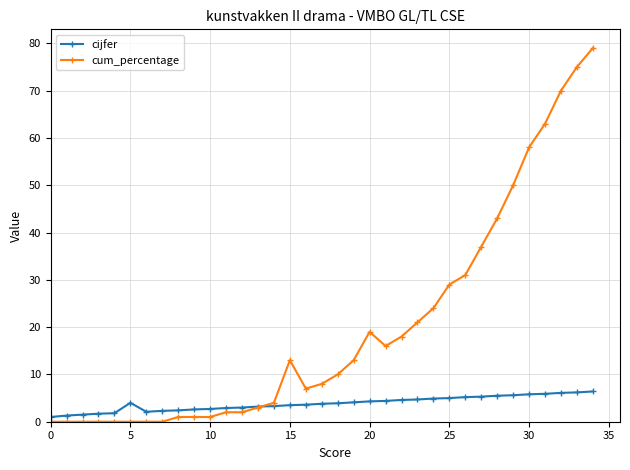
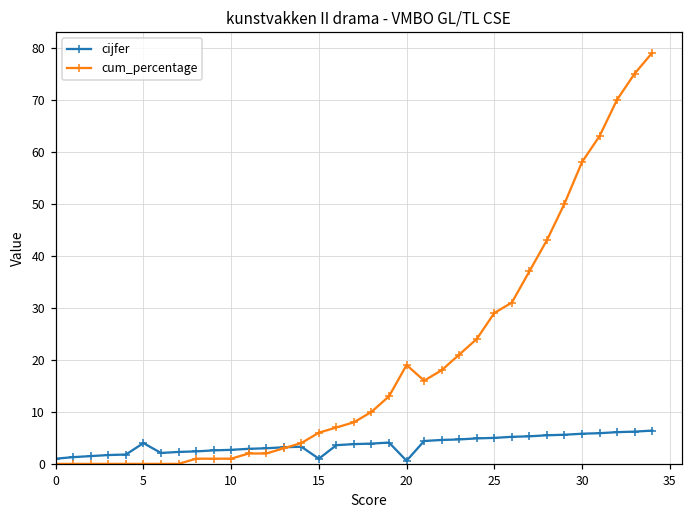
cijfer, 15: 4 -> 1
cum_percentage, 15: 13 -> 6
cijfer, 20: 4 -> 1
